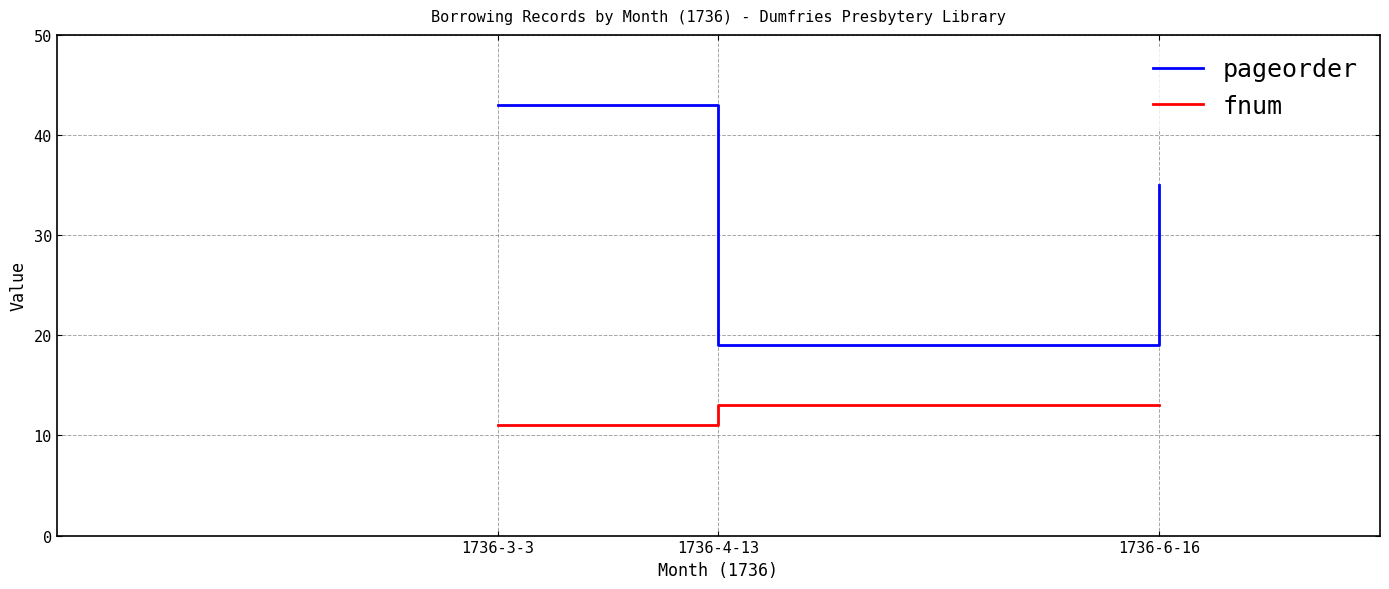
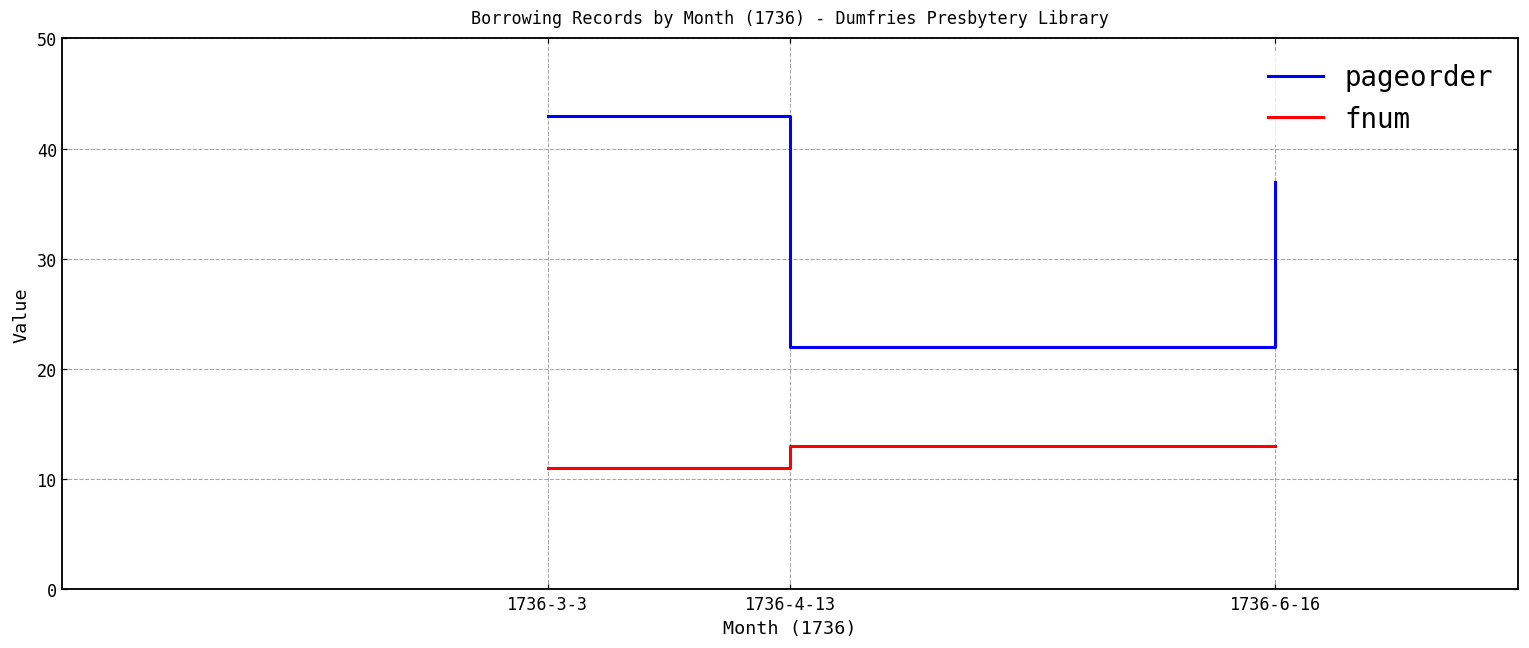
pageorder, 1736-4-13: 19 -> 22
pageorder, 1736-6-16: 35 -> 37
